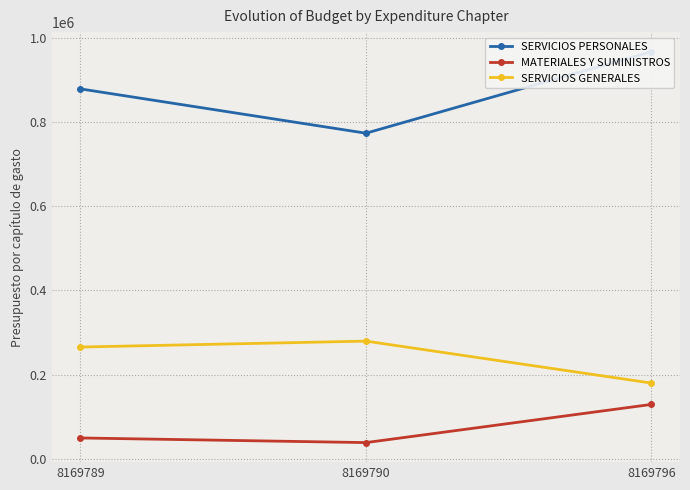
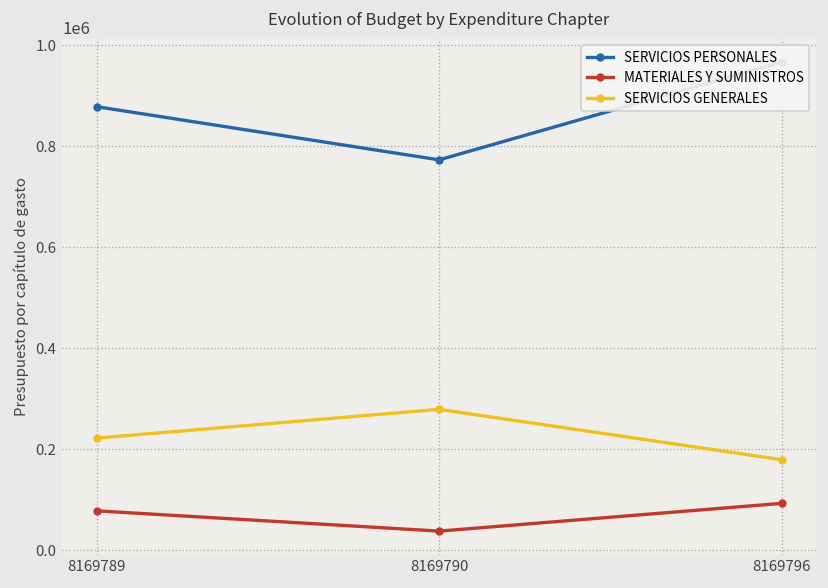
MATERIALES Y SUMINISTROS, 8169789: 50000 -> 80000
SERVICIOS GENERALES, 8169789: 270000 -> 220000
MATERIALES Y SUMINISTROS, 8169796: 130000 -> 90000
